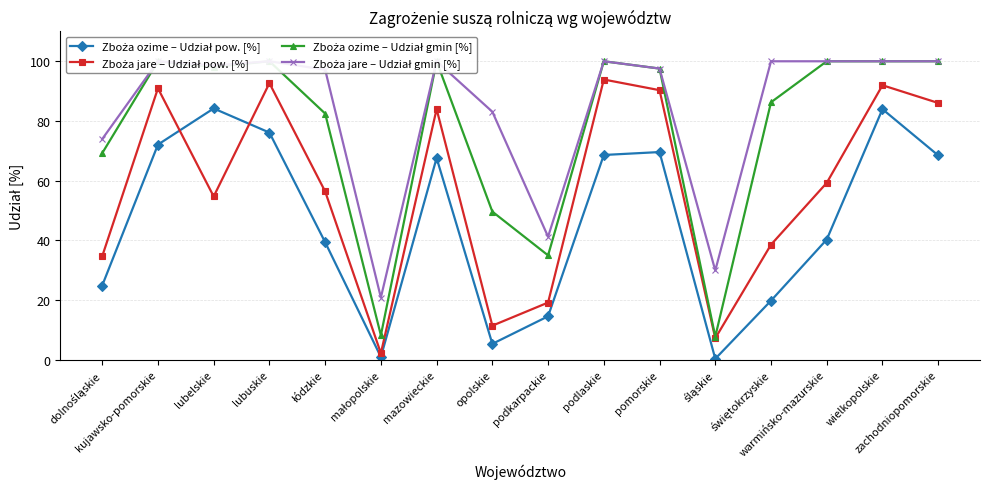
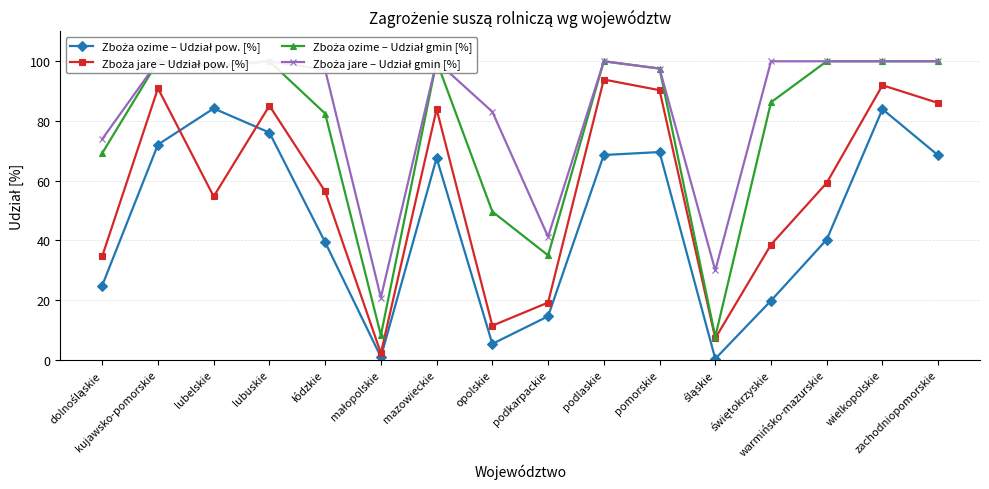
Zboża jare – Udział pow. [%], lubuskie: 93 -> 85
